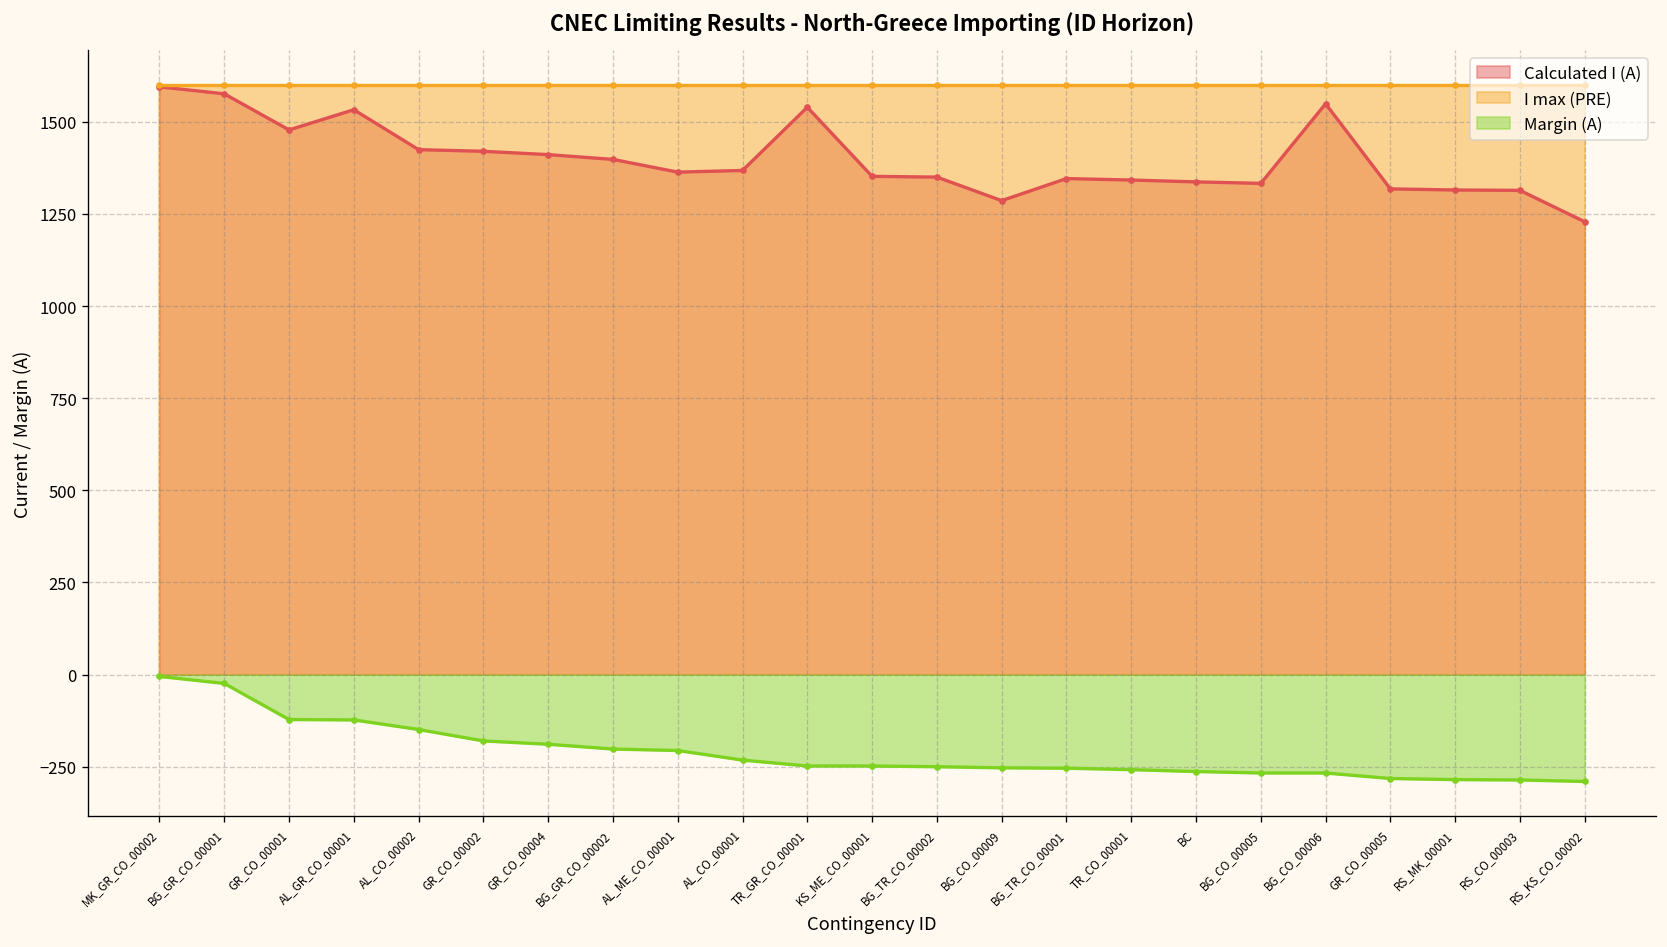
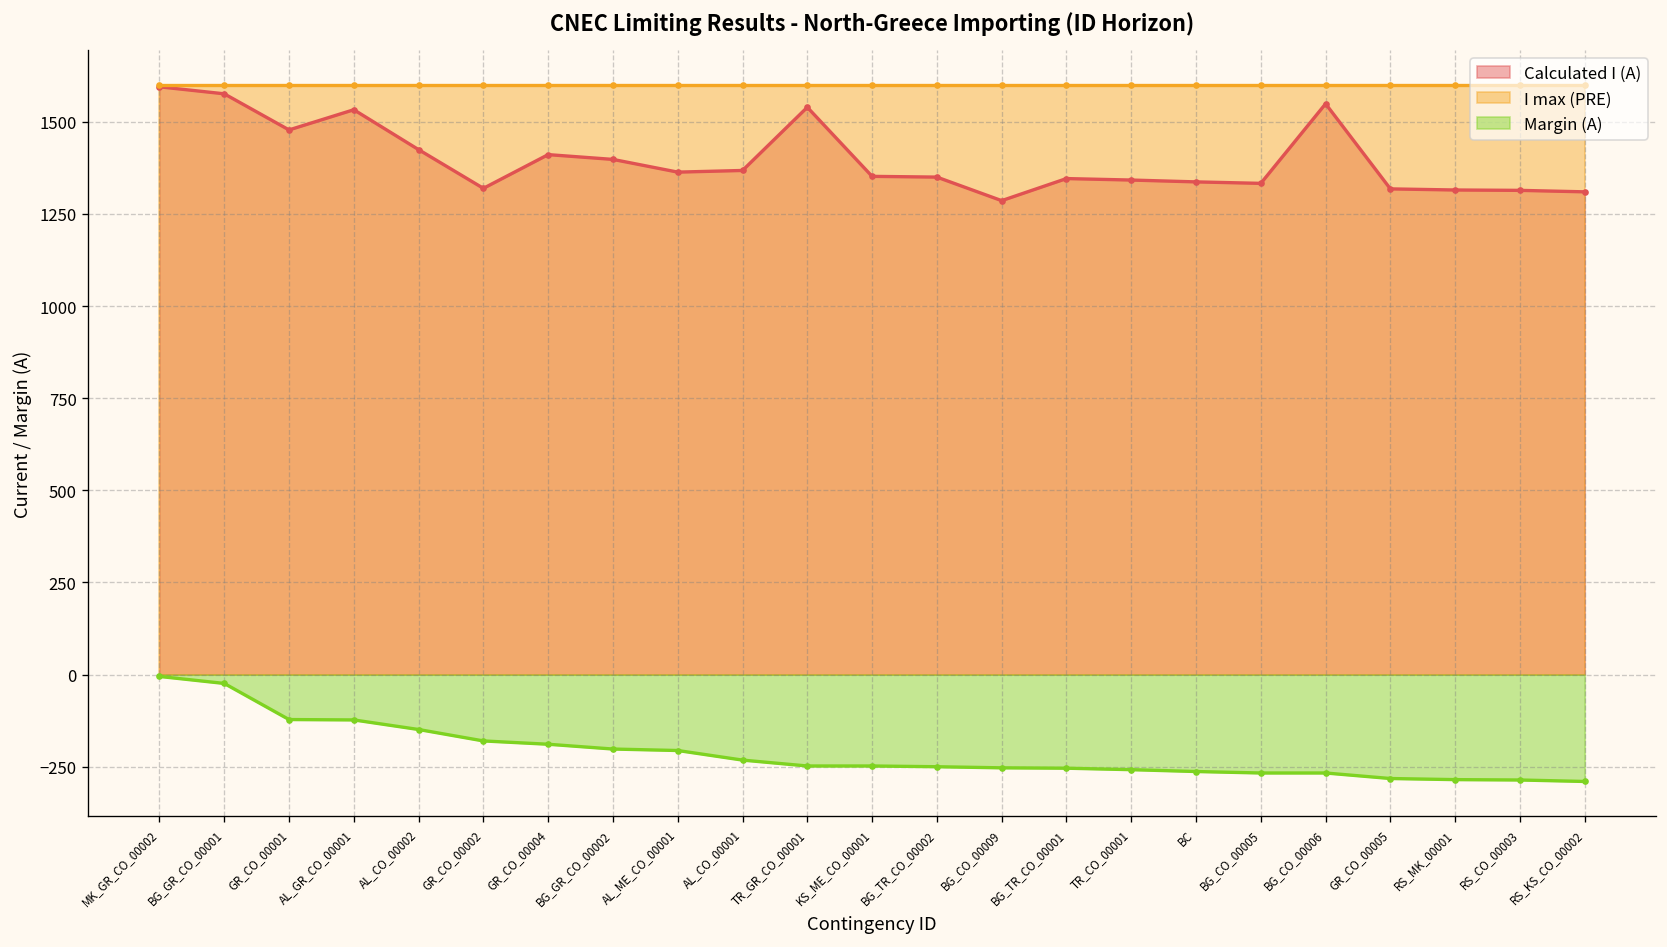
Calculated I (A), GR_CO_00002: 1420 -> 1320
Calculated I (A), RS_KS_CO_00002: 1230 -> 1310
